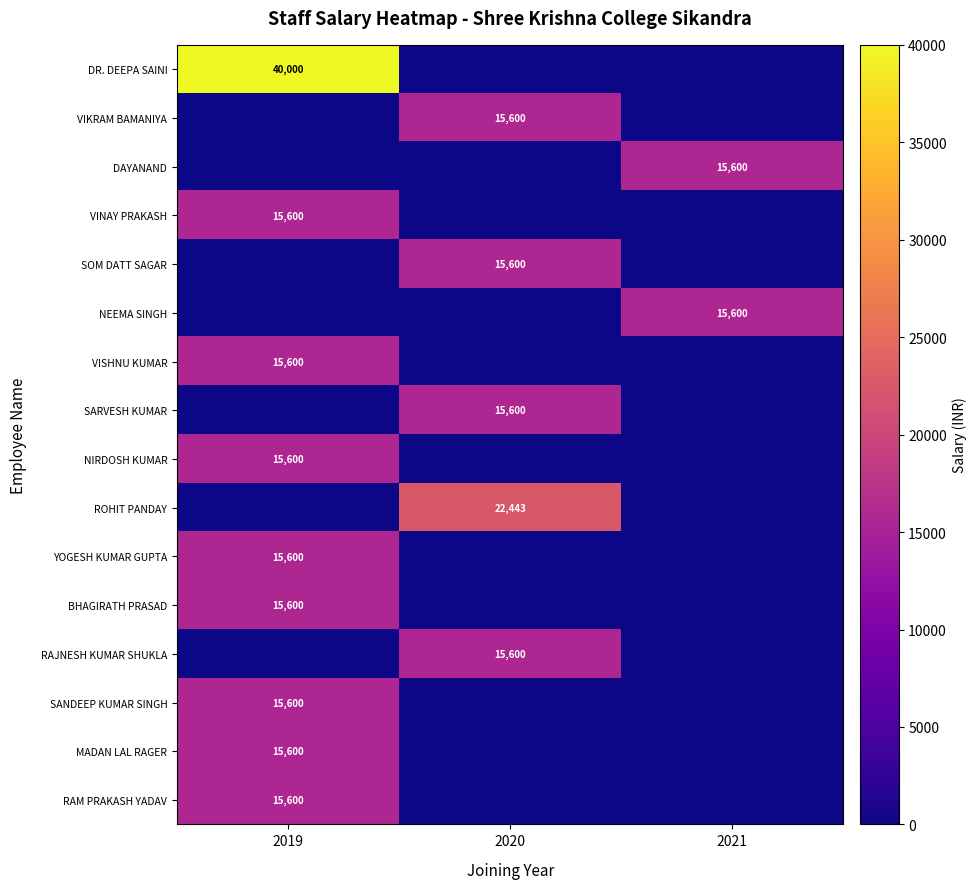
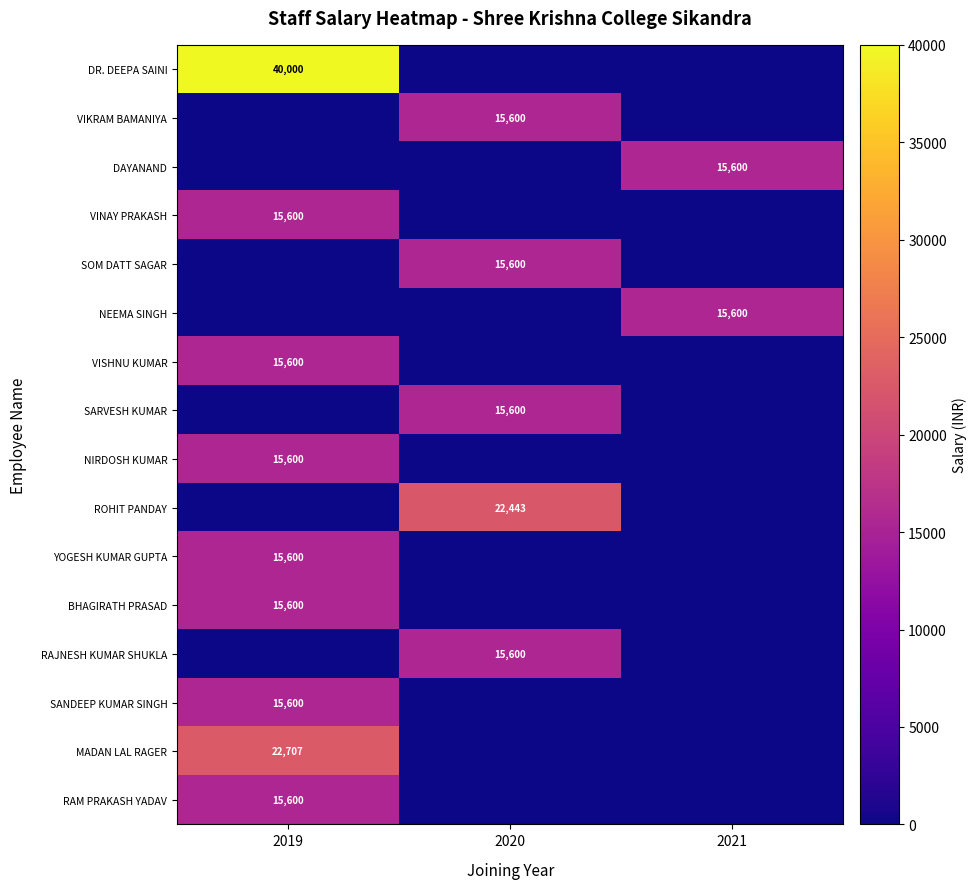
MADAN LAL RAGER, 2019: 15,600 -> 22,707
